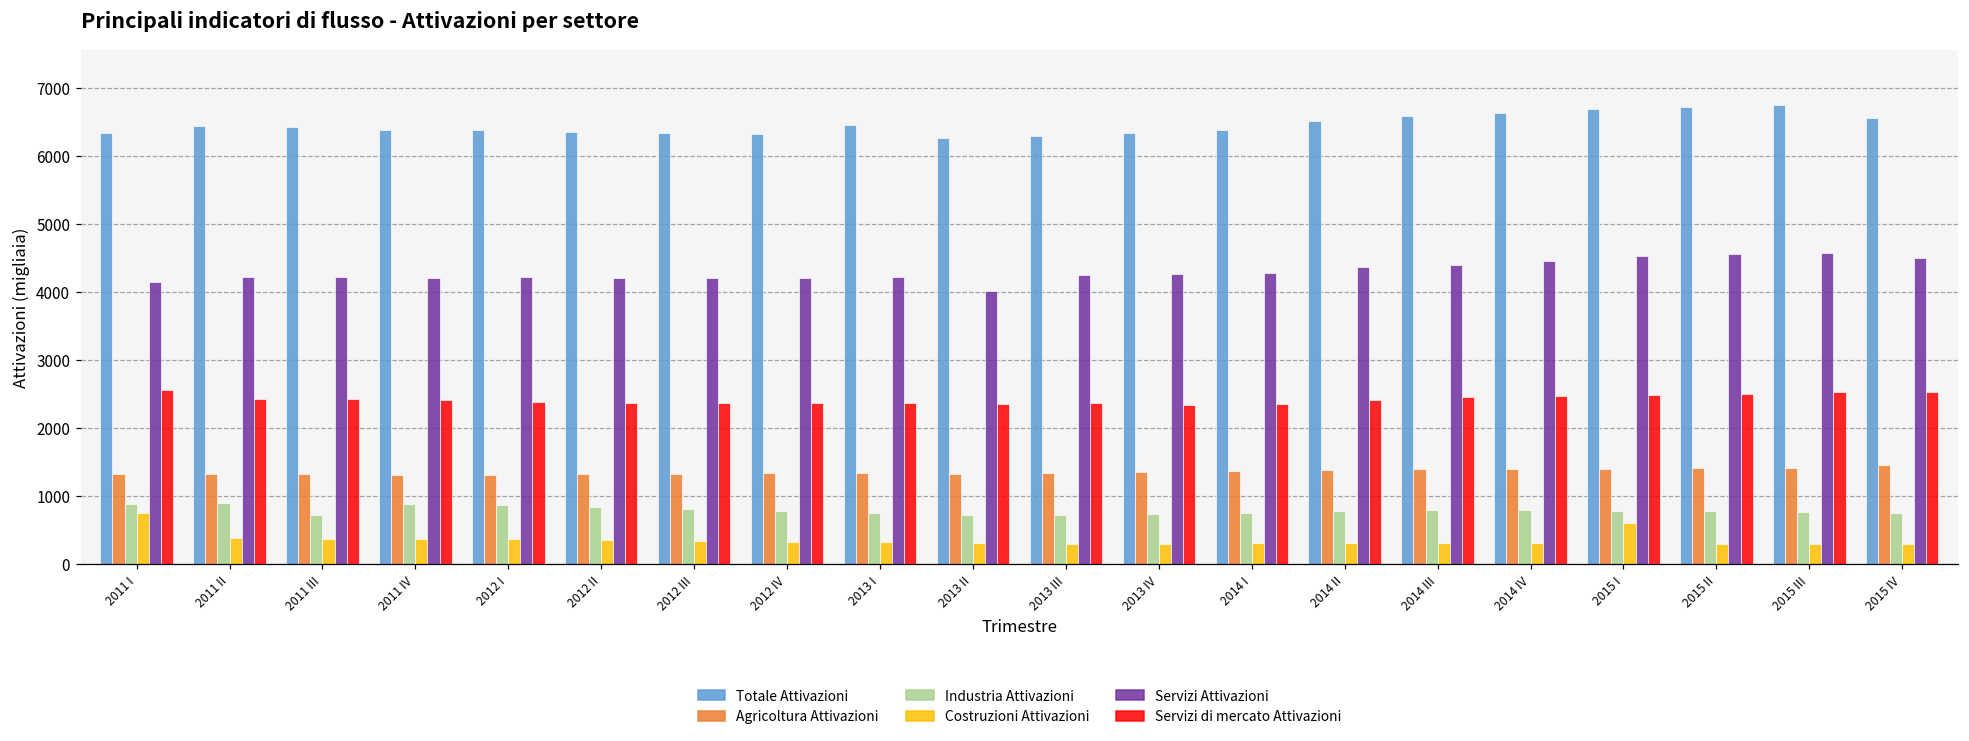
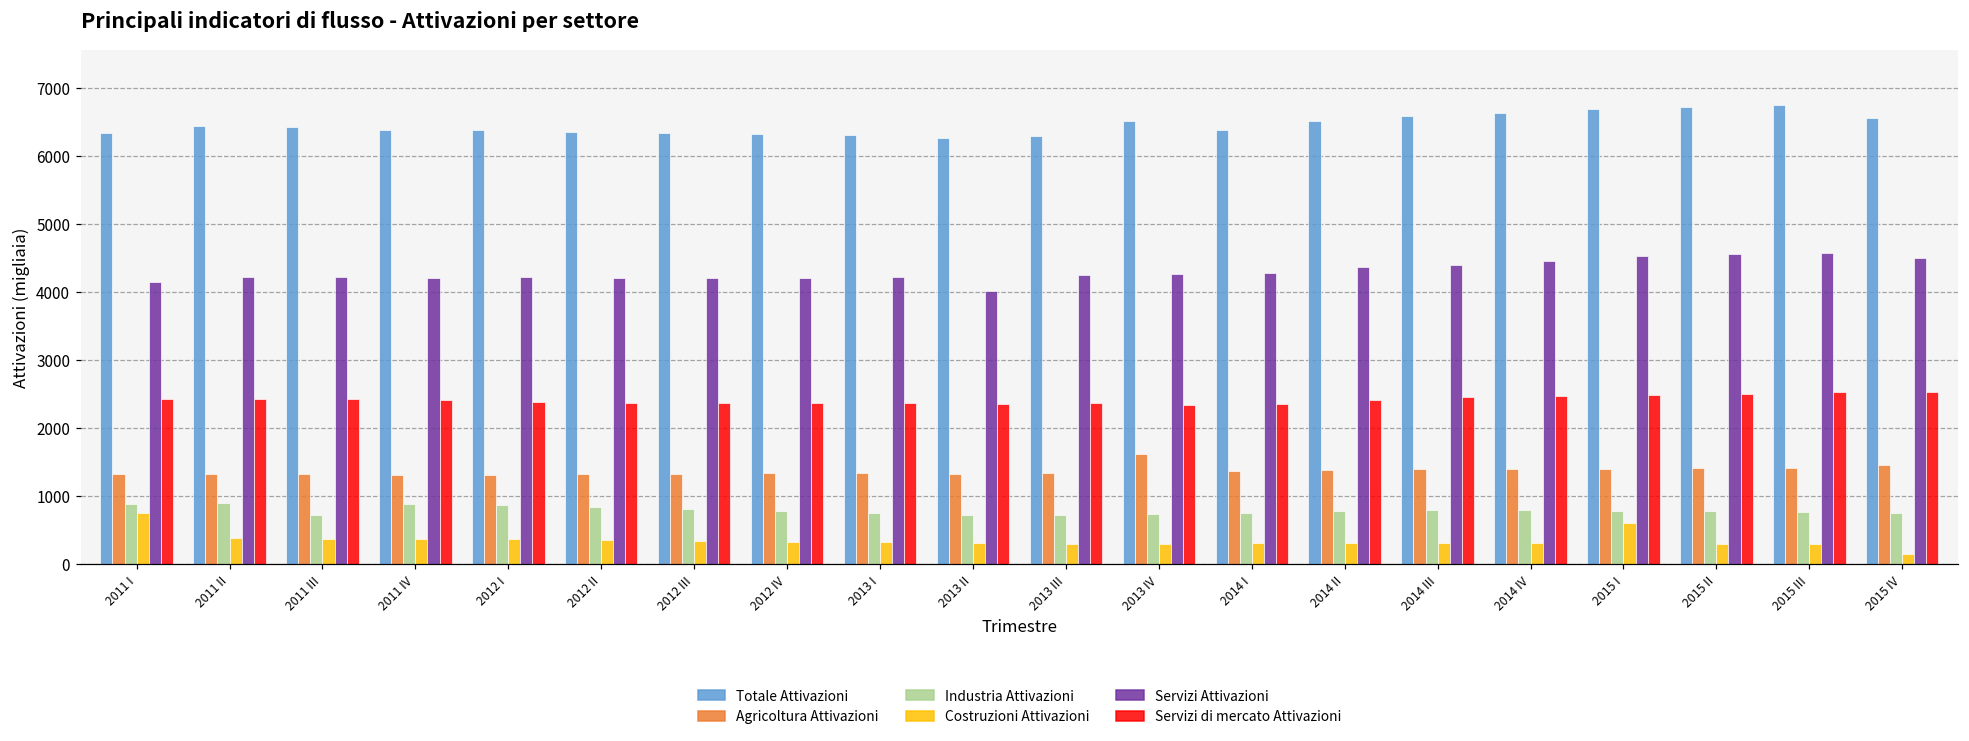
Servizi di mercato Attivazioni, 2011 I: 2600 -> 2400
Totale Attivazioni, 2013 I: 6500 -> 6300
Totale Attivazioni, 2013 IV: 6300 -> 6500
Agricoltura Attivazioni, 2013 IV: 1400 -> 1600
Costruzioni Attivazioni, 2015 IV: 300 -> 100
